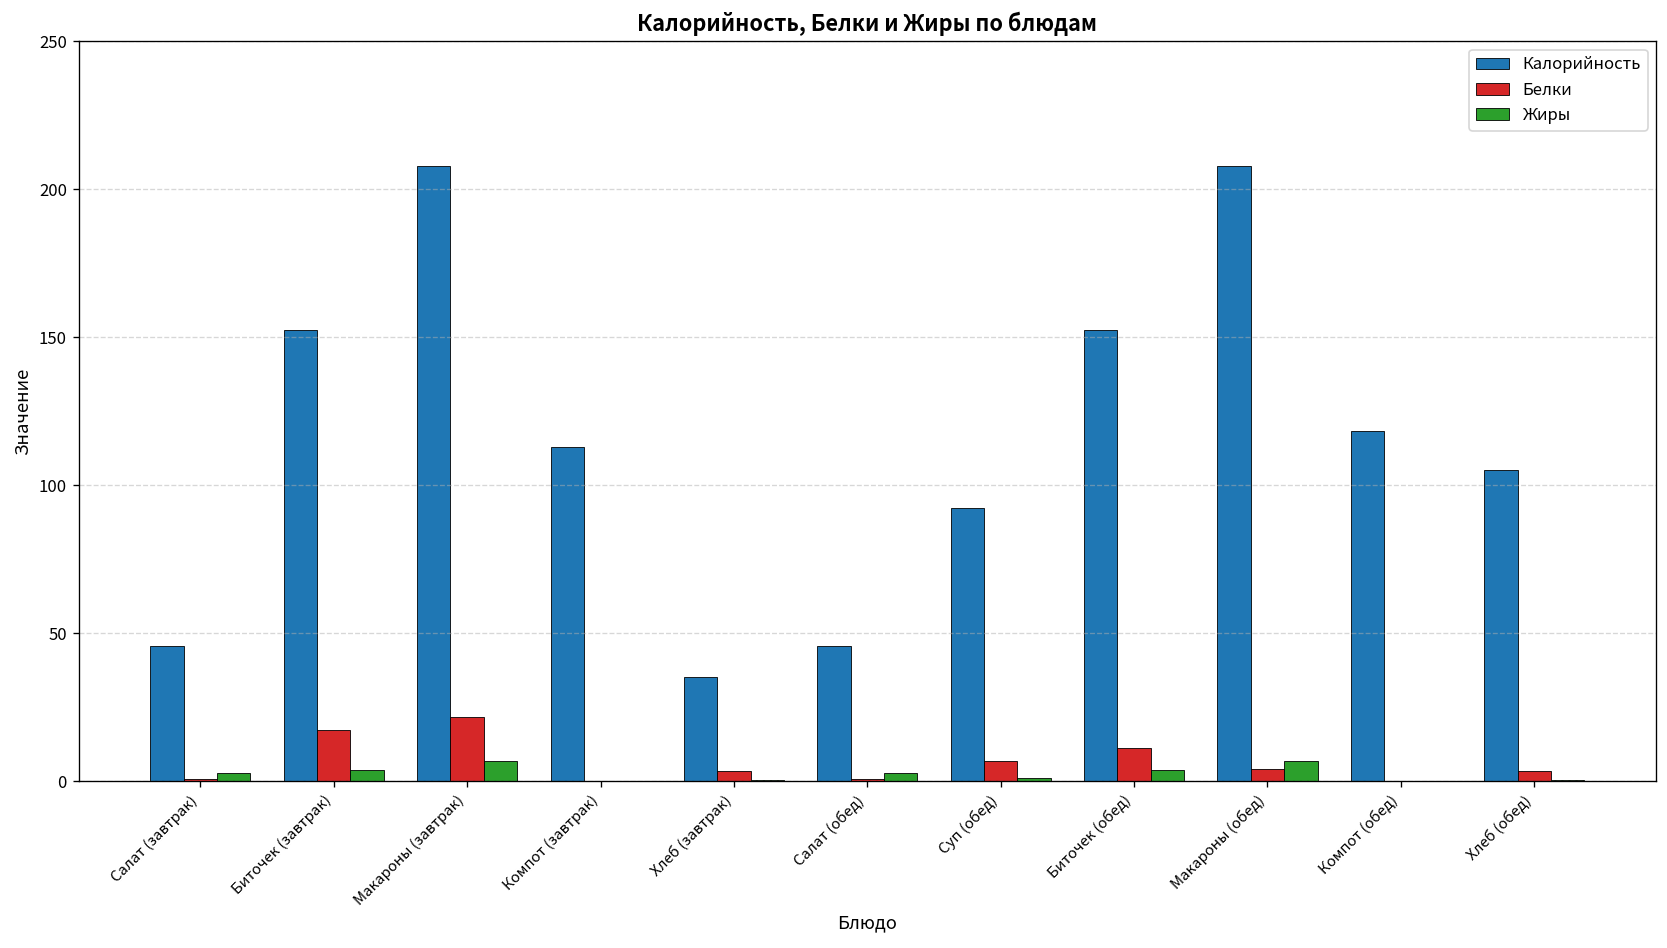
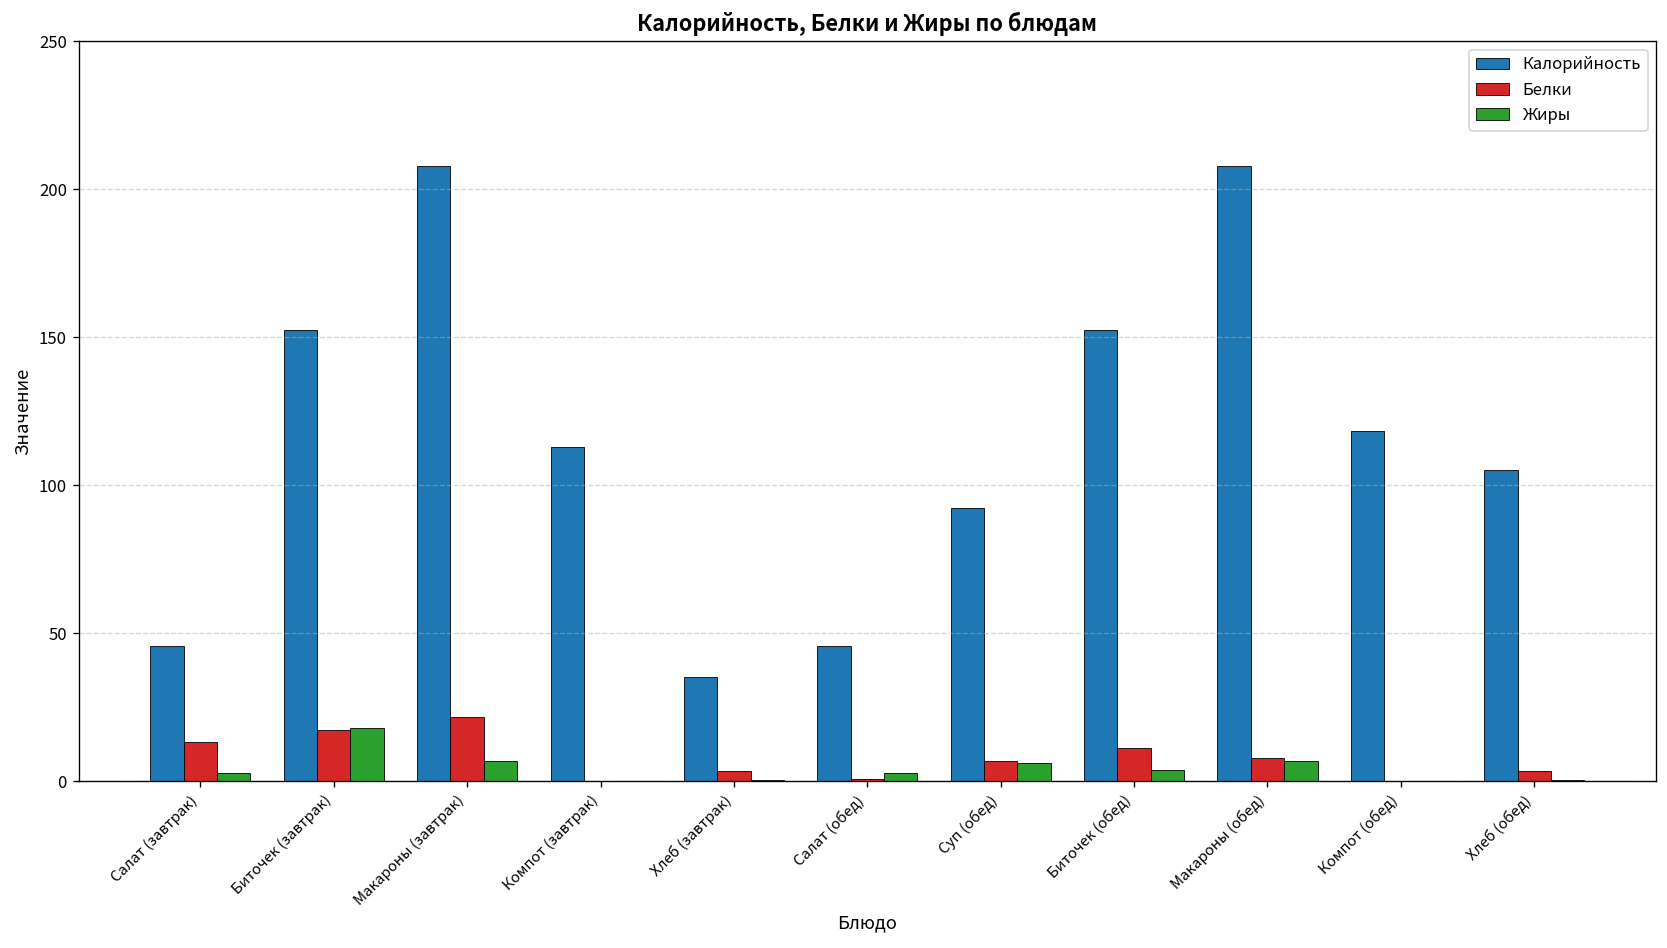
Белки, Салат (завтрак): 1 -> 13
Жиры, Биточек (завтрак): 4 -> 18
Жиры, Суп (обед): 1 -> 6
Белки, Макароны (обед): 4 -> 8
